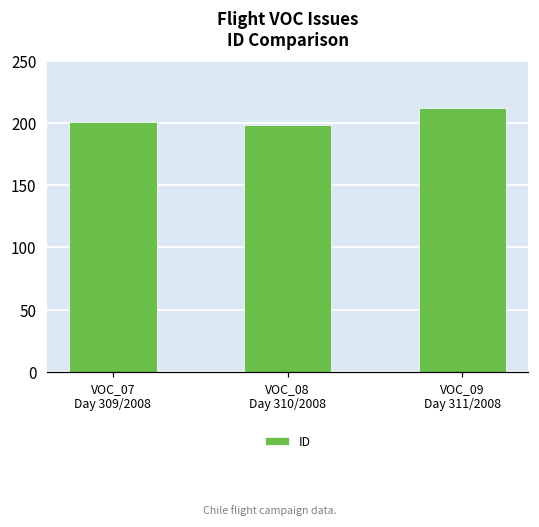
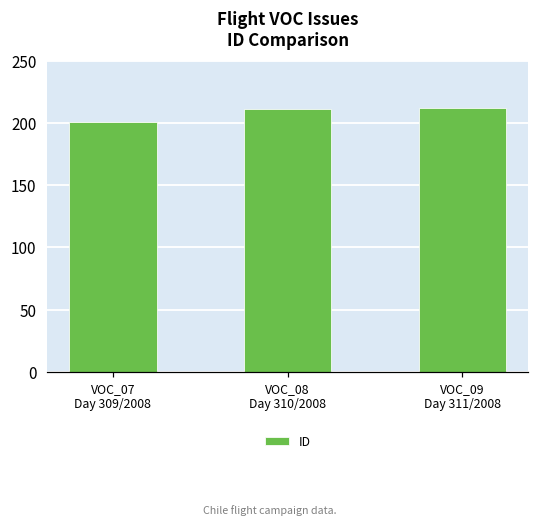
VOC_08 Day 310/2008: 198 -> 211
